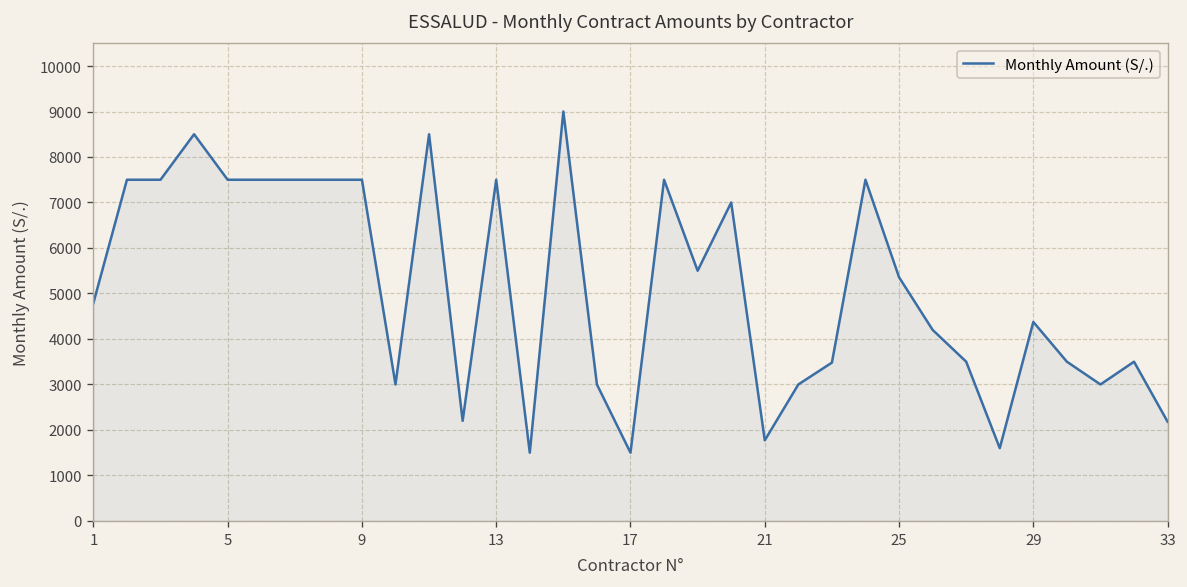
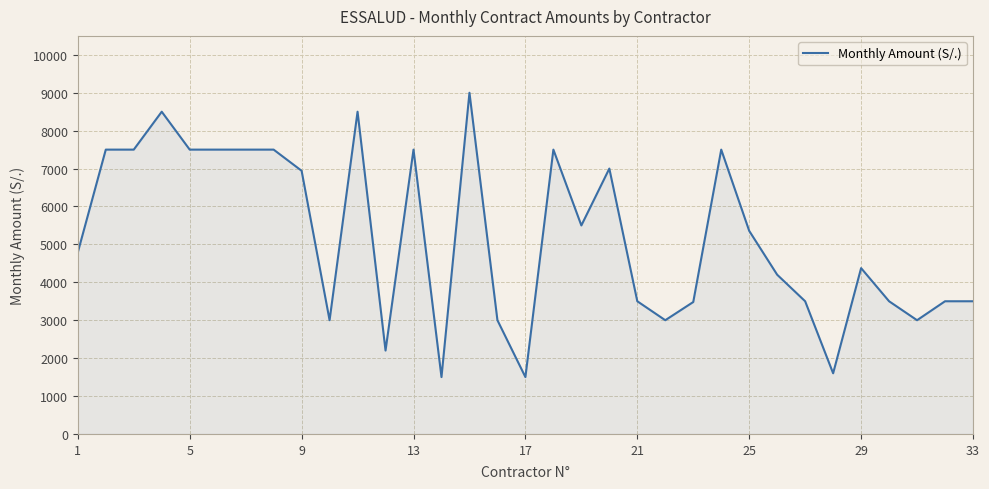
9: 7500 -> 6900
21: 1800 -> 3500
33: 2200 -> 3500
